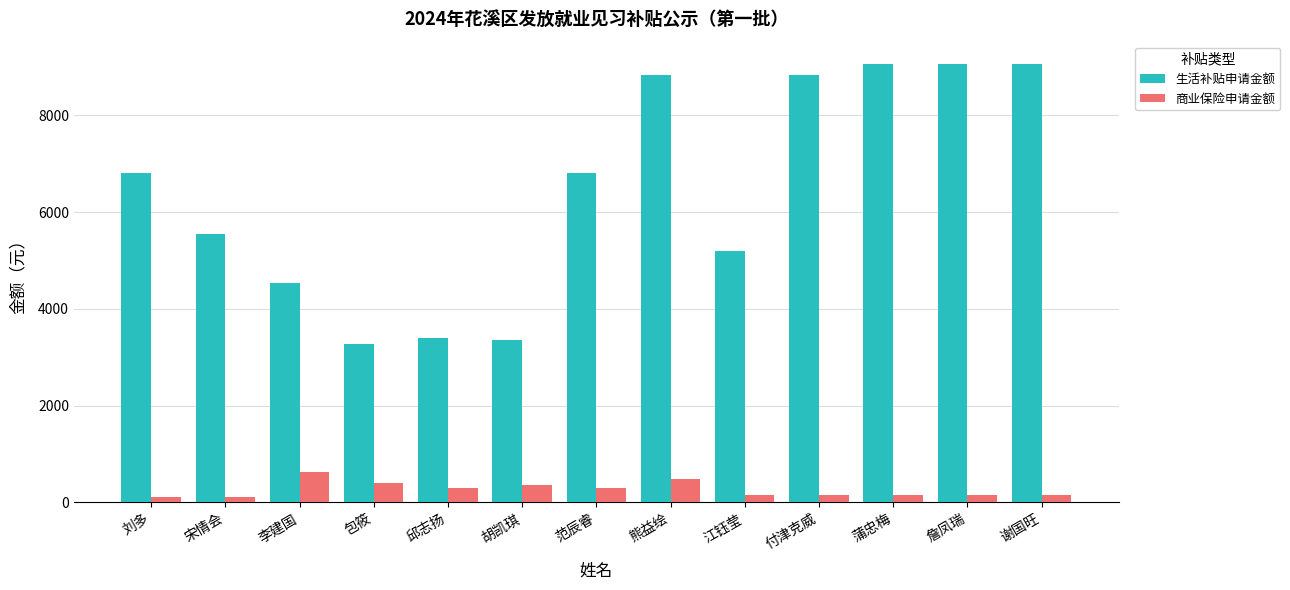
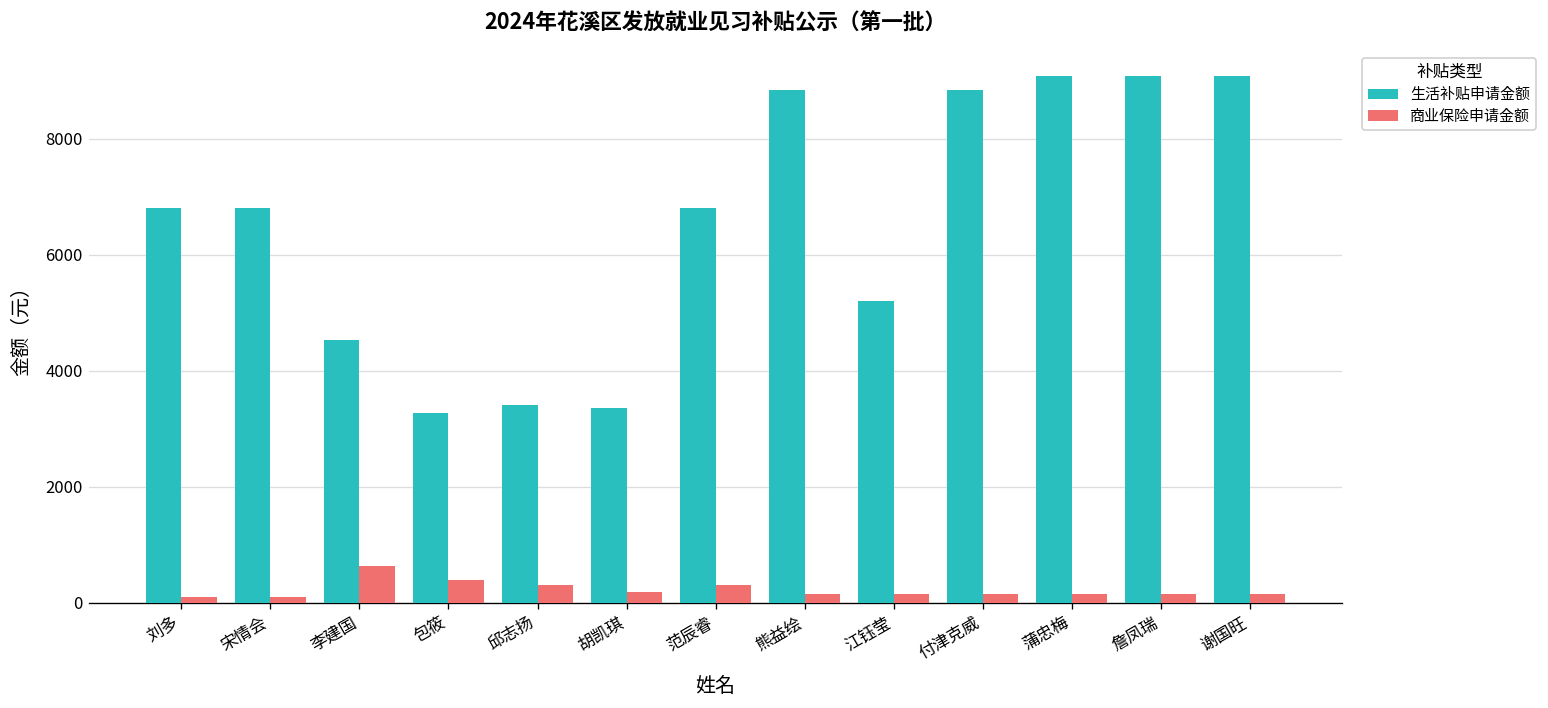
生活补贴申请金额, 宋情会: 5500 -> 6800
商业保险申请金额, 胡凯琪: 400 -> 200
商业保险申请金额, 熊益绘: 500 -> 200
